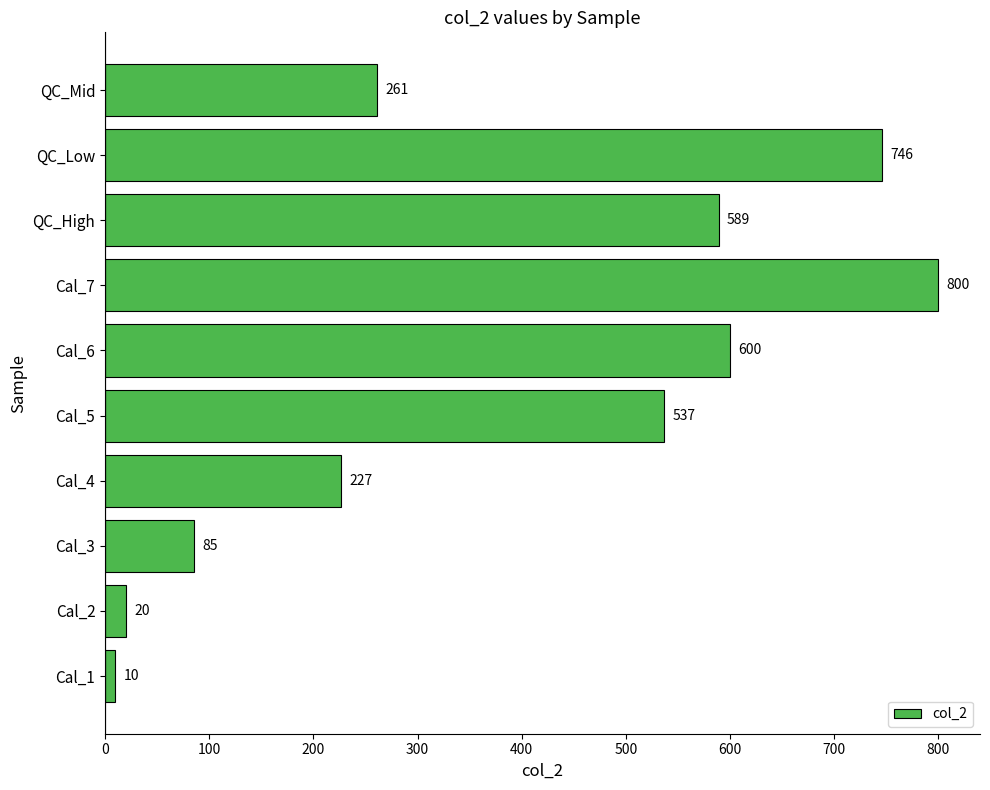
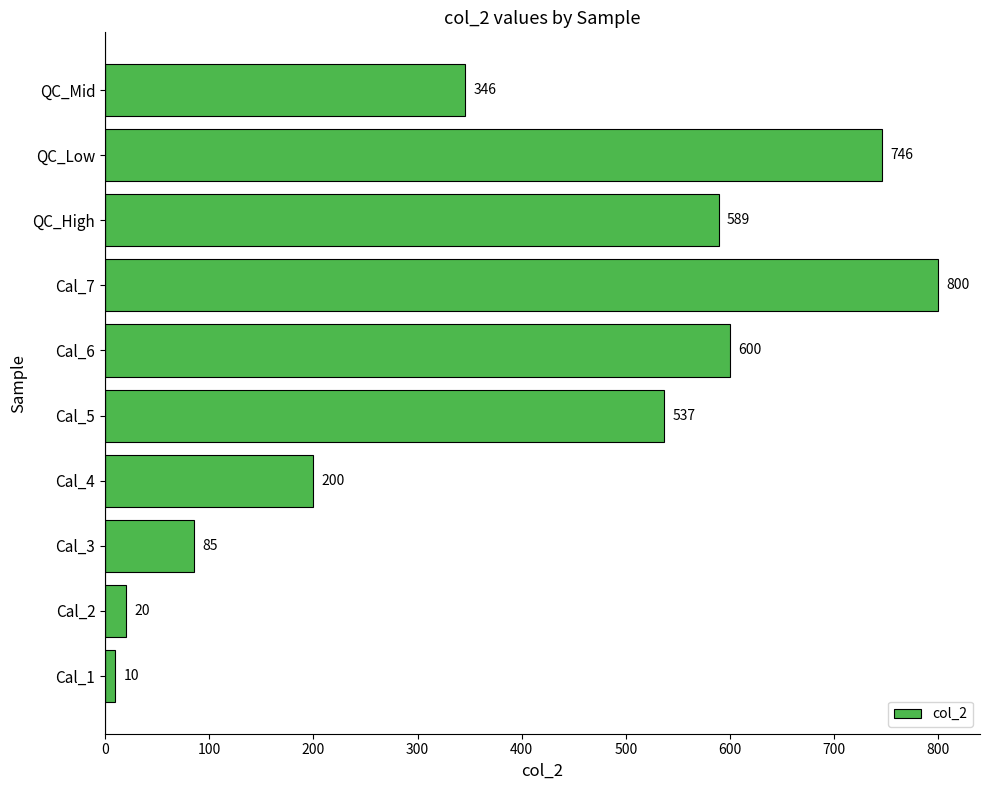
QC_Mid: 261 -> 346
Cal_4: 227 -> 200
